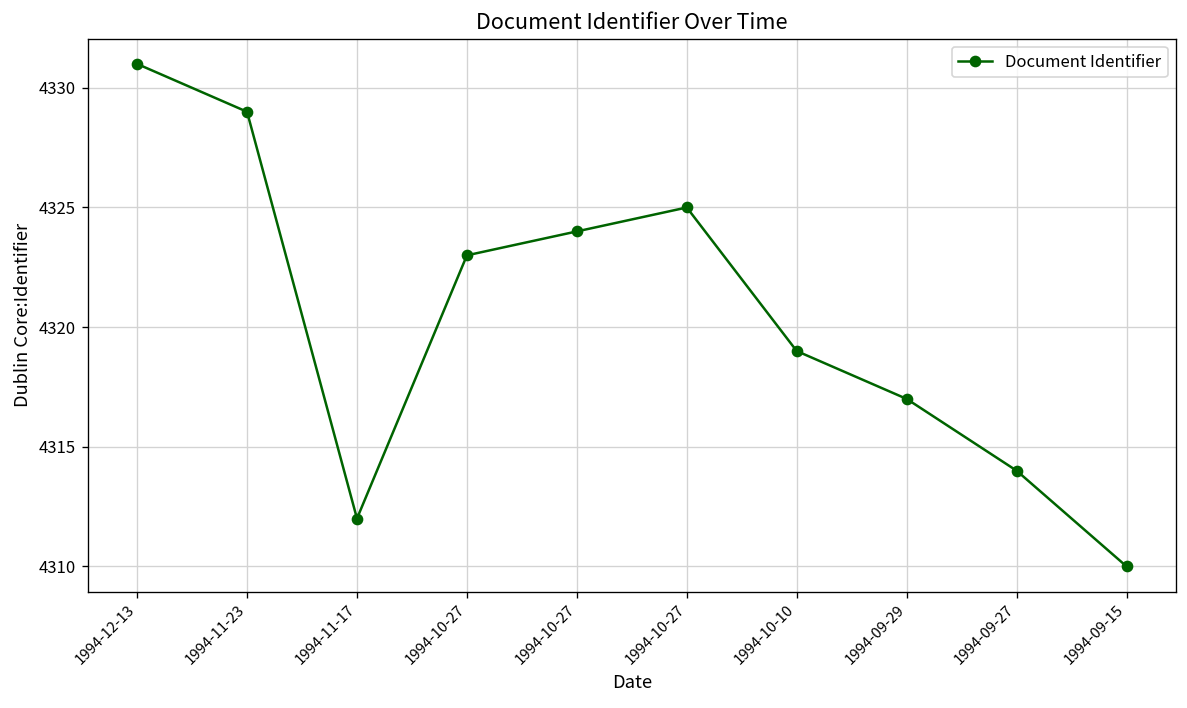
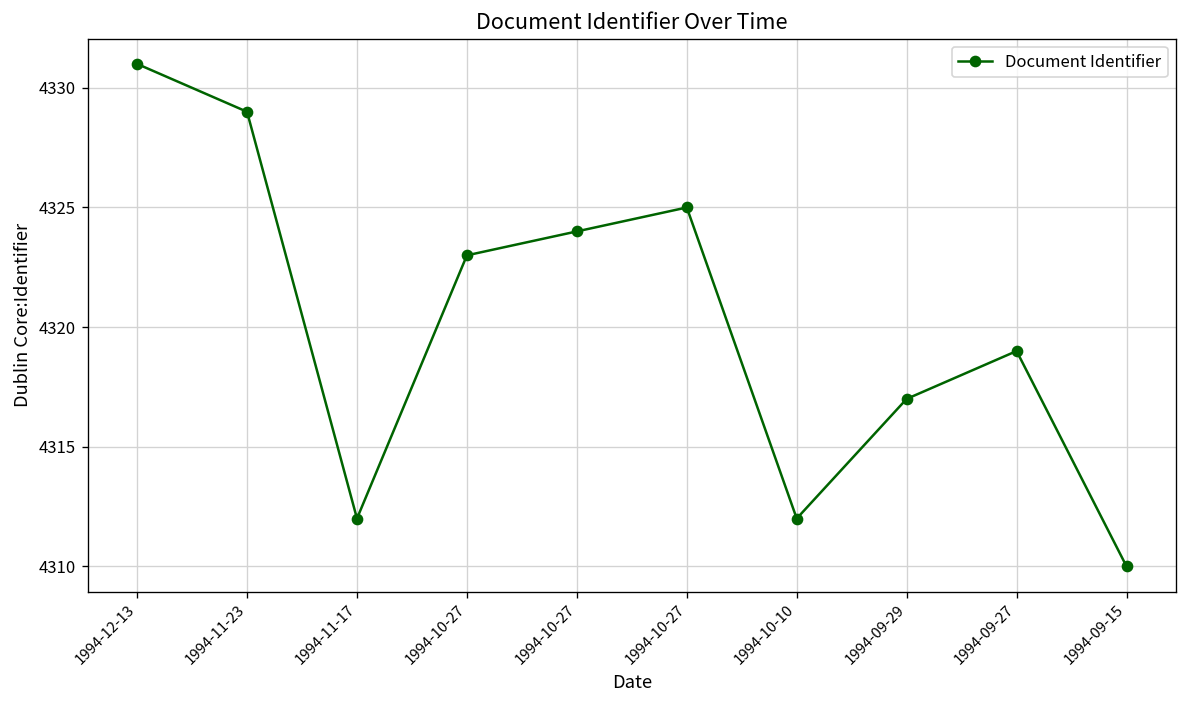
1994-10-10: 4319 -> 4312
1994-09-27: 4314 -> 4319
